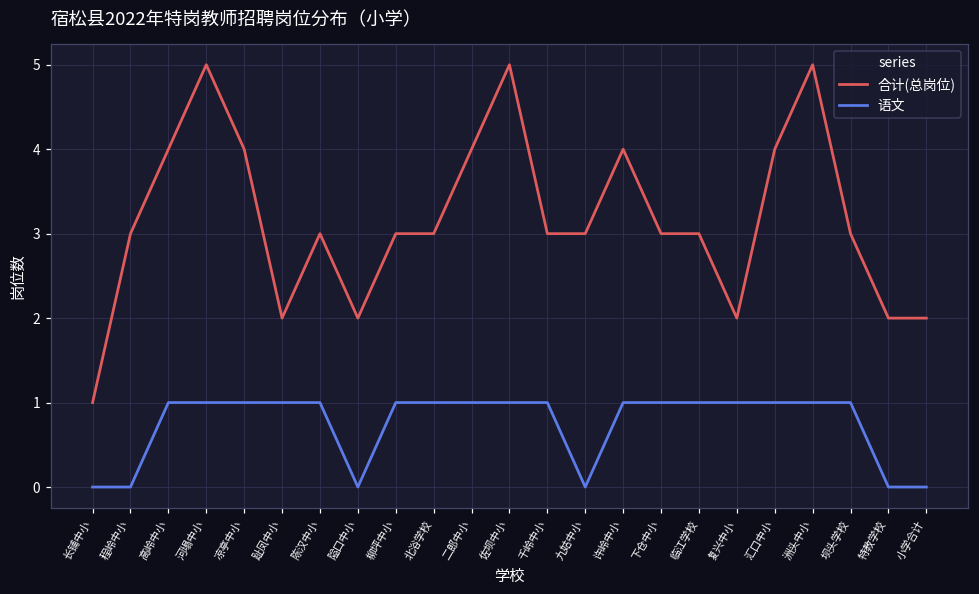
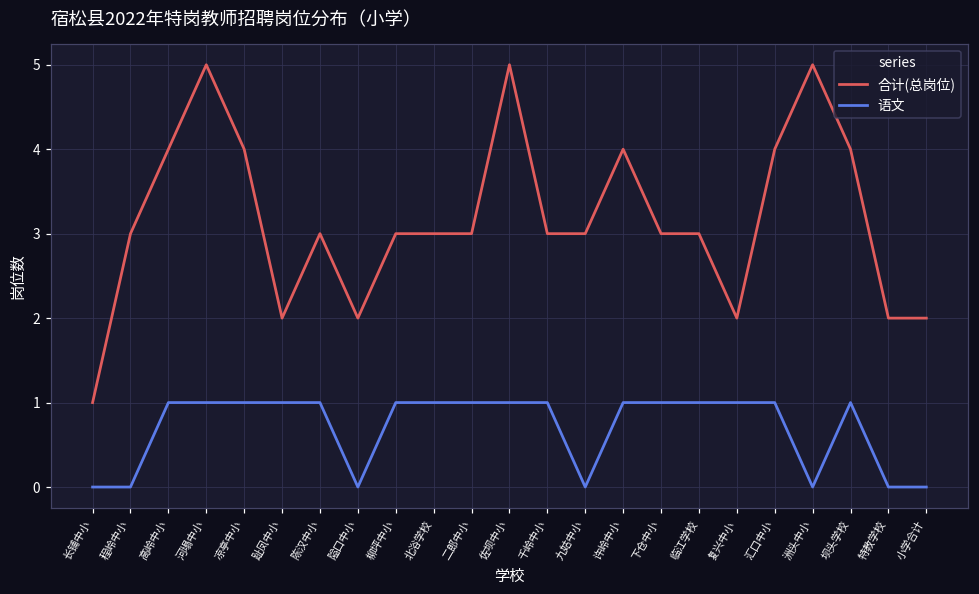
合计(总岗位), 二郎中小: 4 -> 3
语文, 洲头中小: 1 -> 0
合计(总岗位), 坝头学校: 3 -> 4
